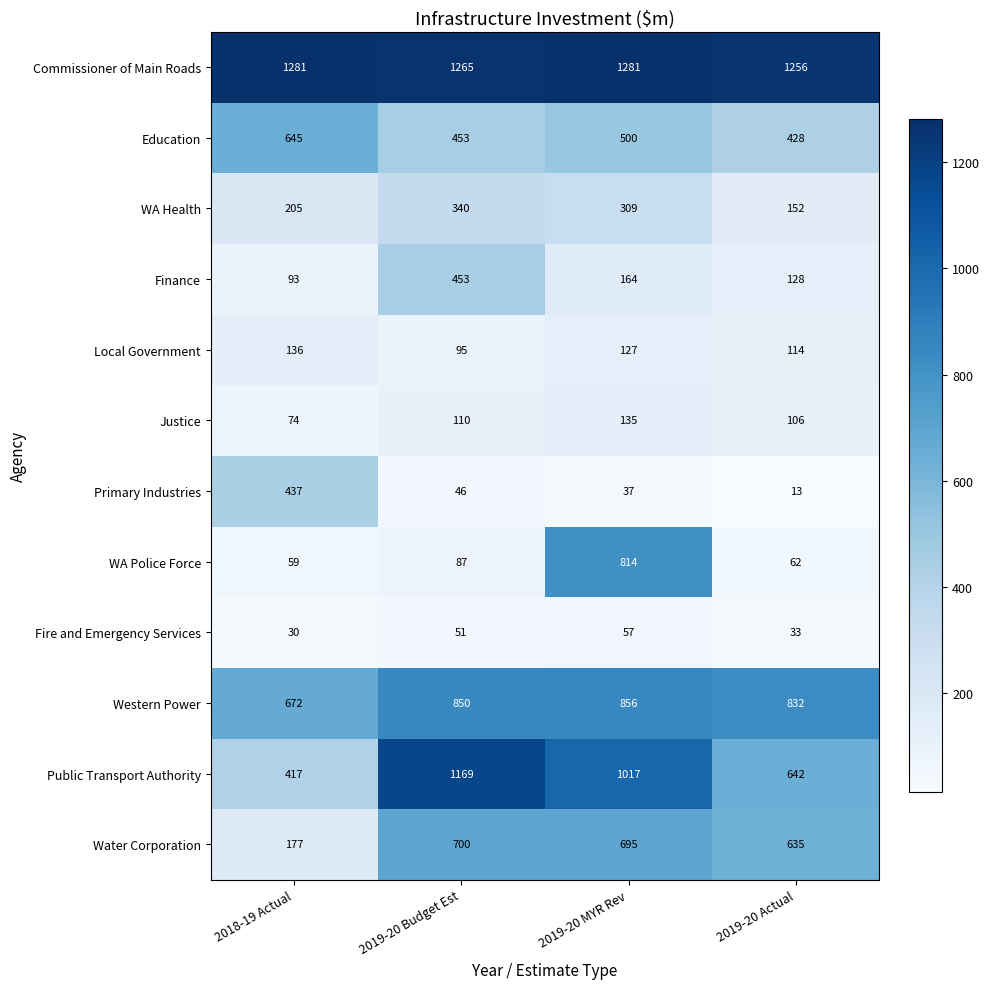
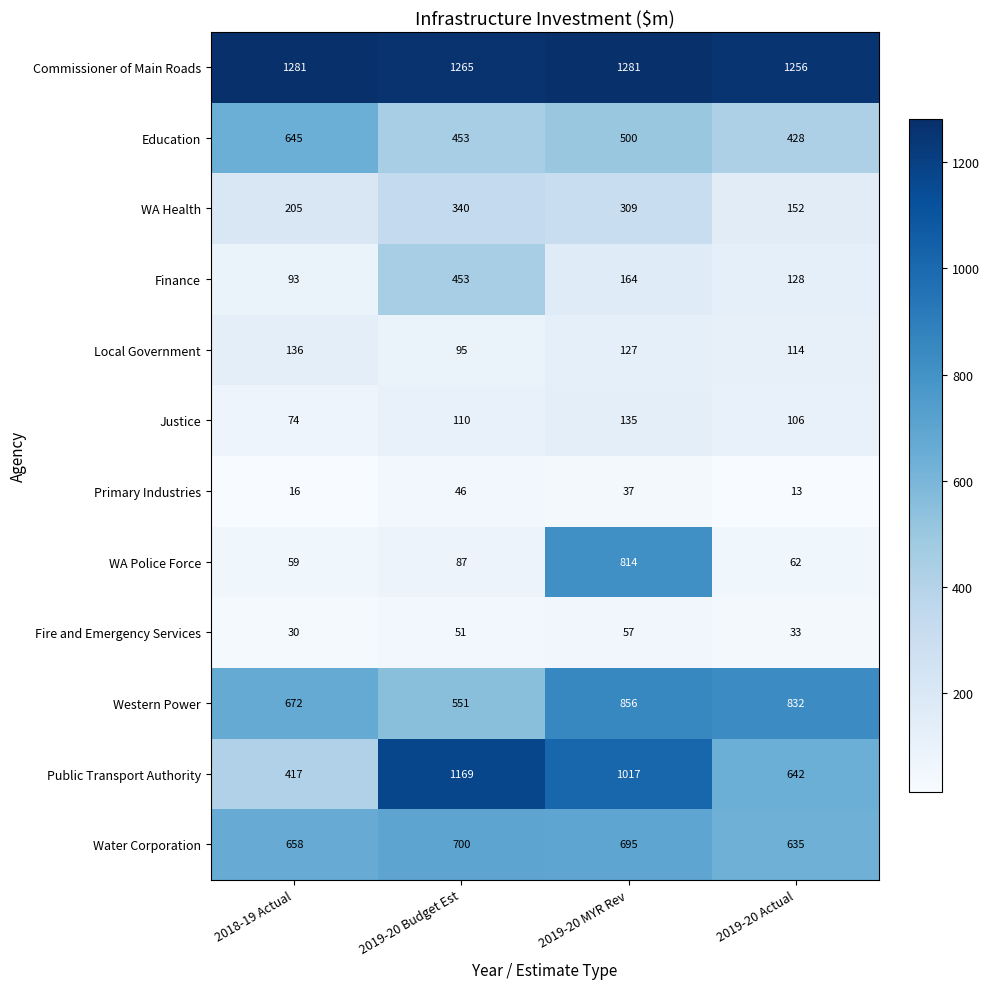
Primary Industries, 2018-19 Actual: 437 -> 16
Western Power, 2019-20 Budget Est: 850 -> 551
Water Corporation, 2018-19 Actual: 177 -> 658
